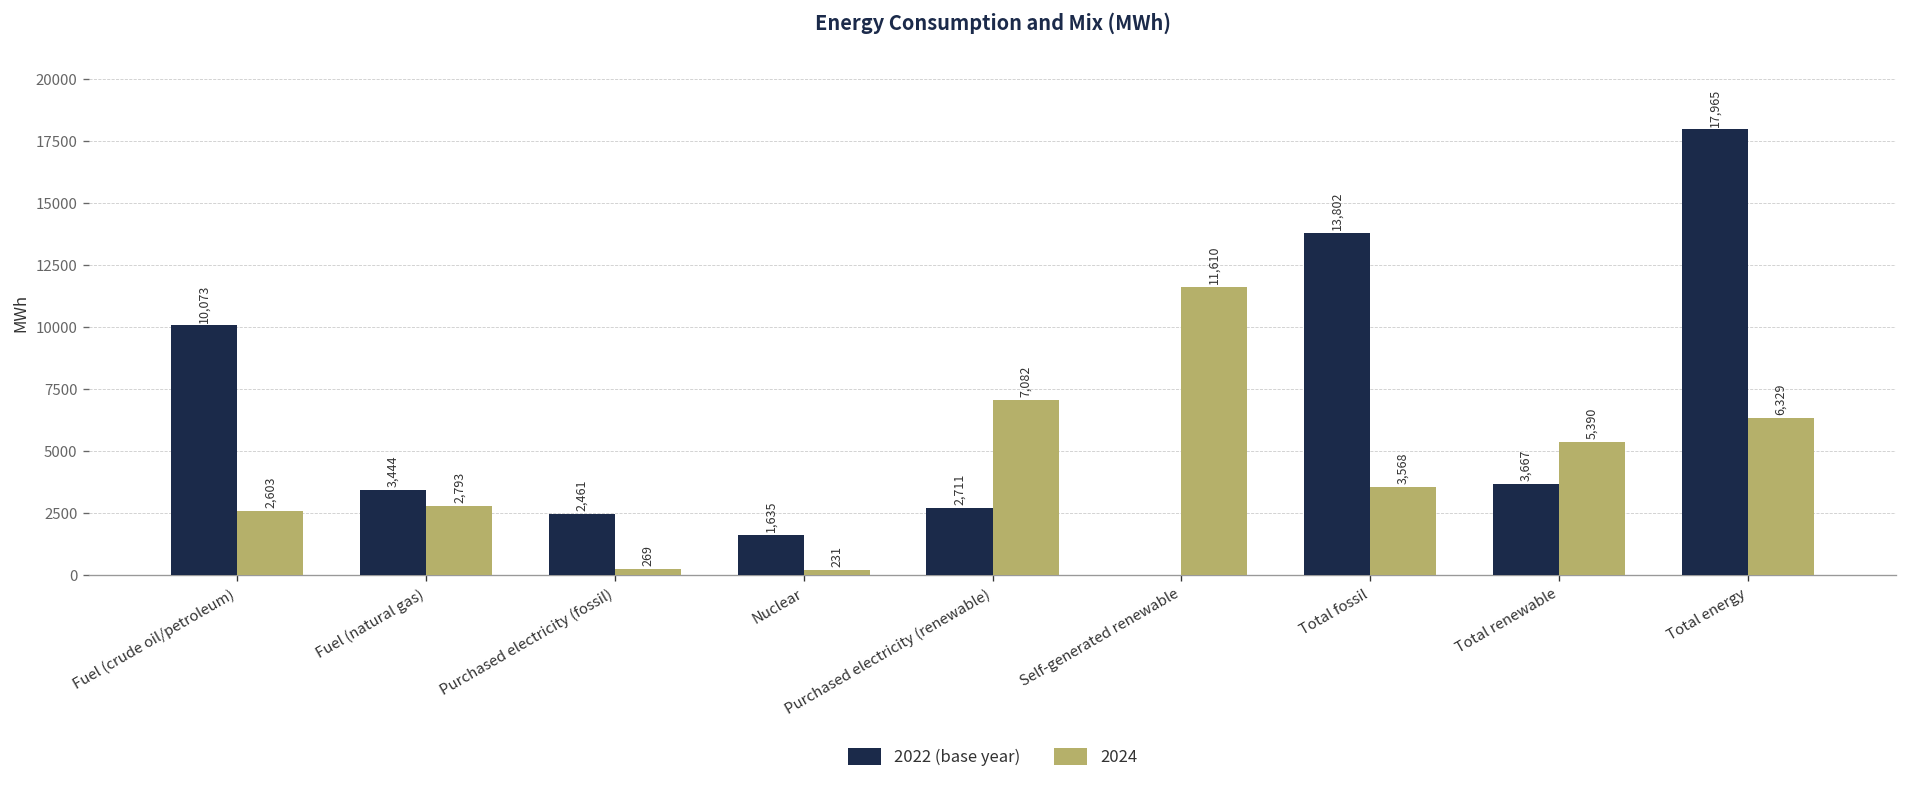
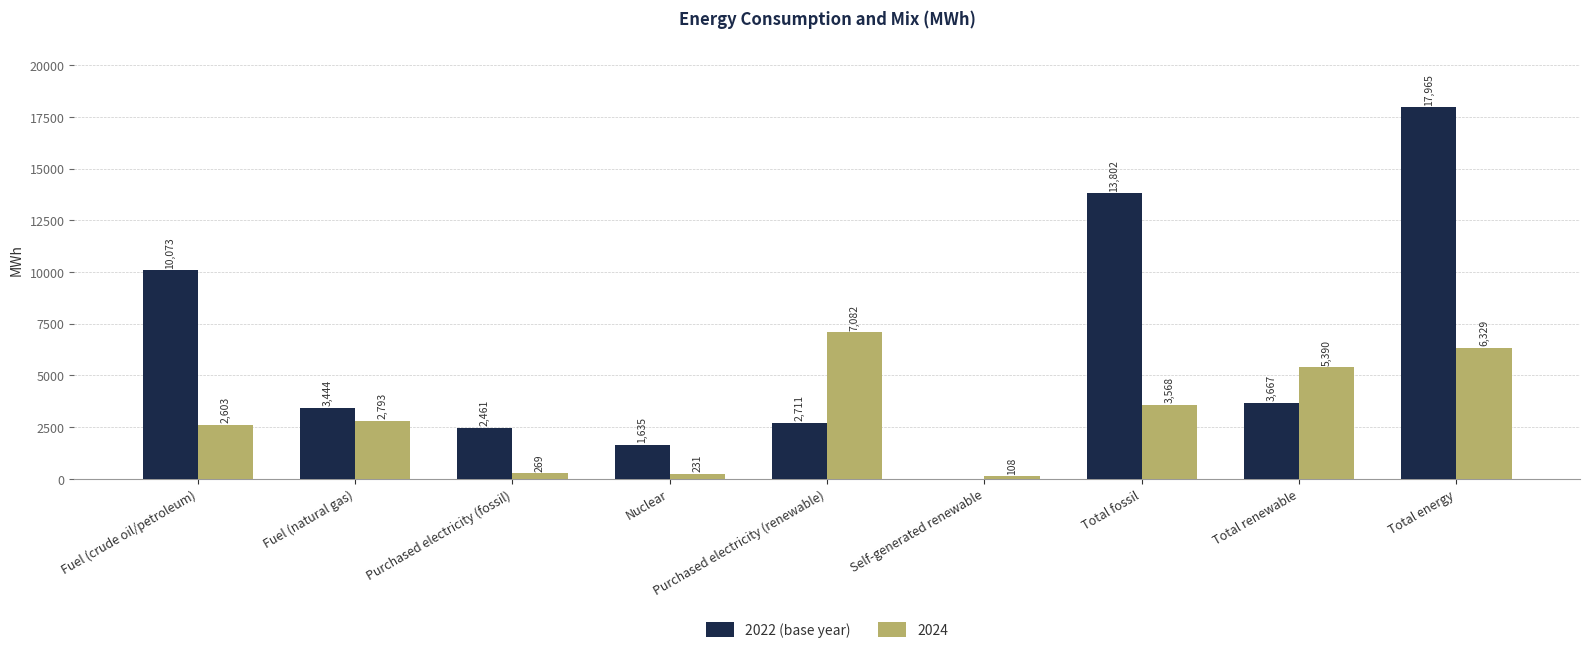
2024, Self-generated renewable: 11,610 -> 108
